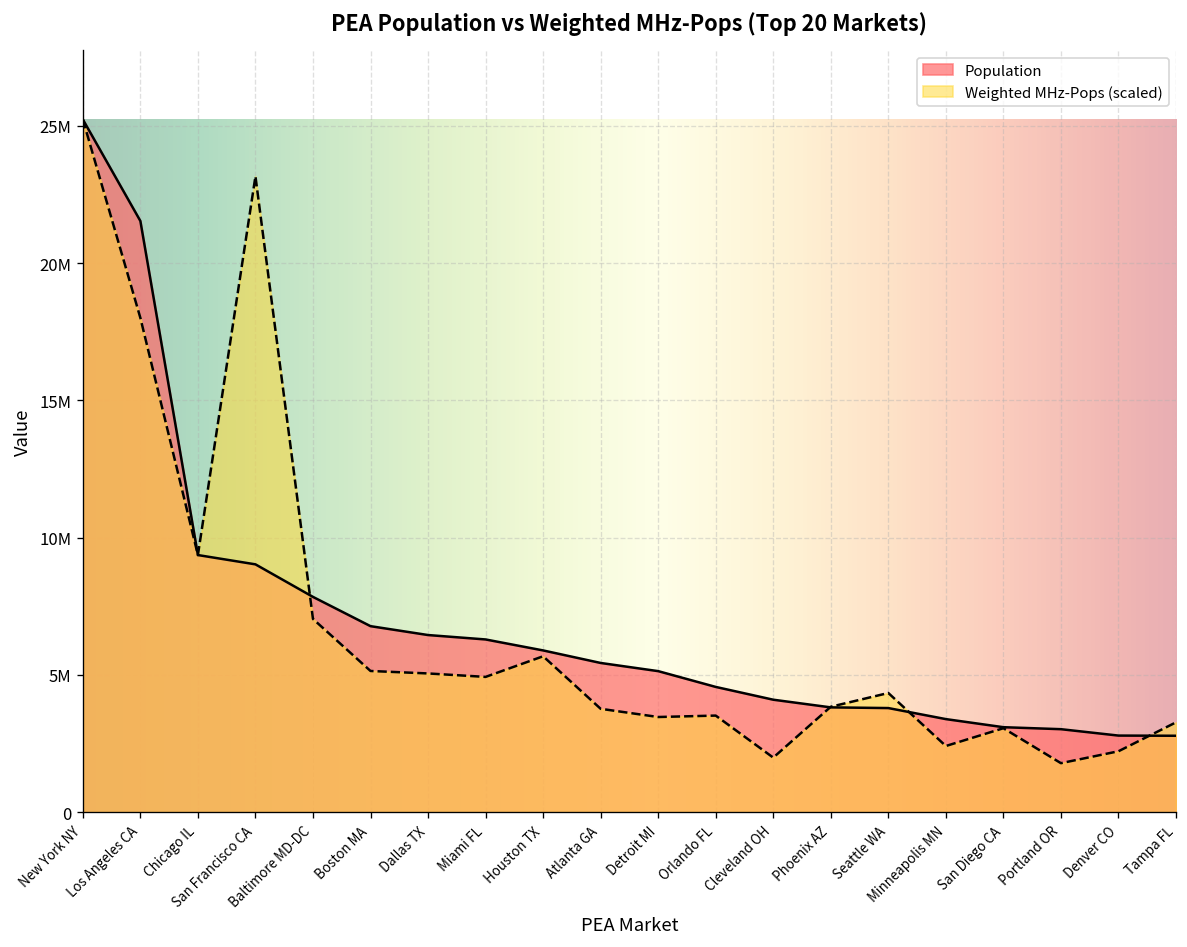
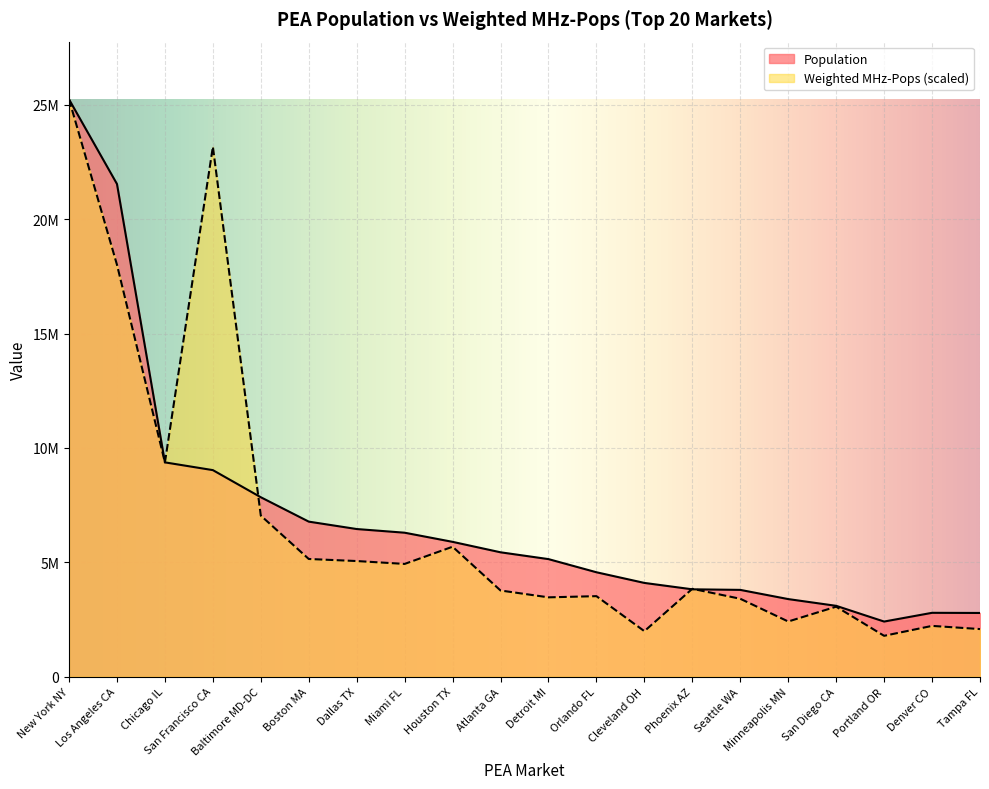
Weighted MHz-Pops (scaled), Seattle WA: 4300000 -> 3400000
Population, Portland OR: 3000000 -> 2400000
Weighted MHz-Pops (scaled), Tampa FL: 3300000 -> 2100000
